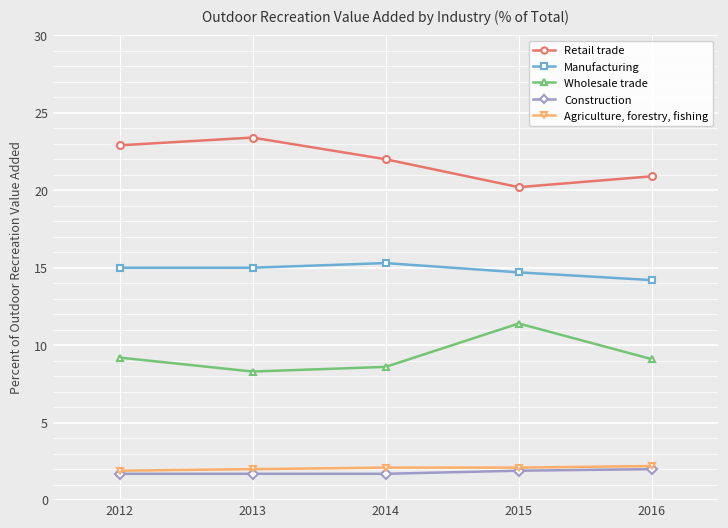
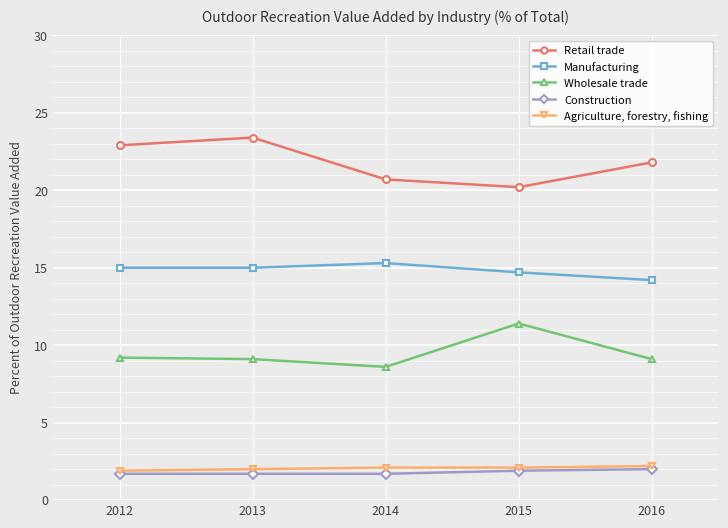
Wholesale trade, 2013: 8.3 -> 9.1
Retail trade, 2014: 22.0 -> 20.7
Retail trade, 2016: 20.9 -> 21.8
